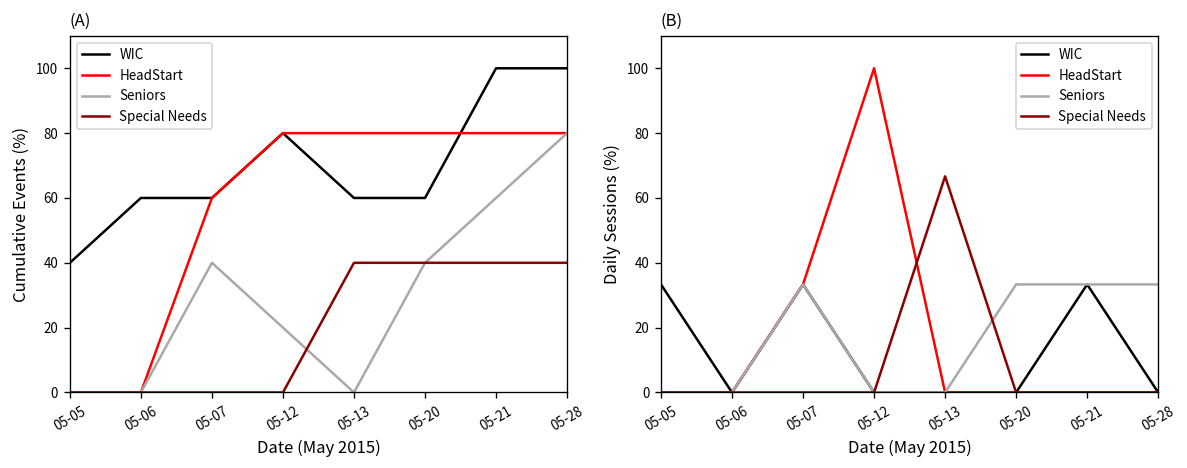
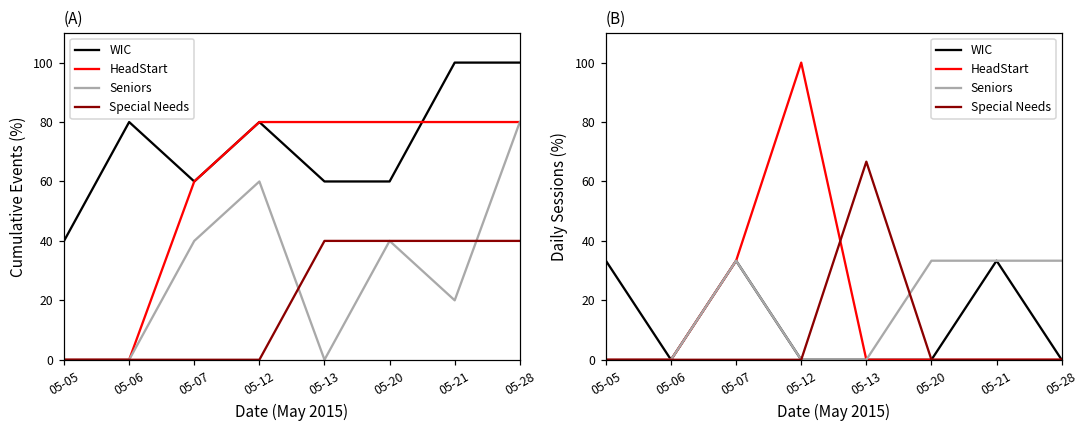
(A), WIC, 05-06: 60 -> 80
(A), Seniors, 05-12: 20 -> 60
(A), Seniors, 05-21: 60 -> 20
